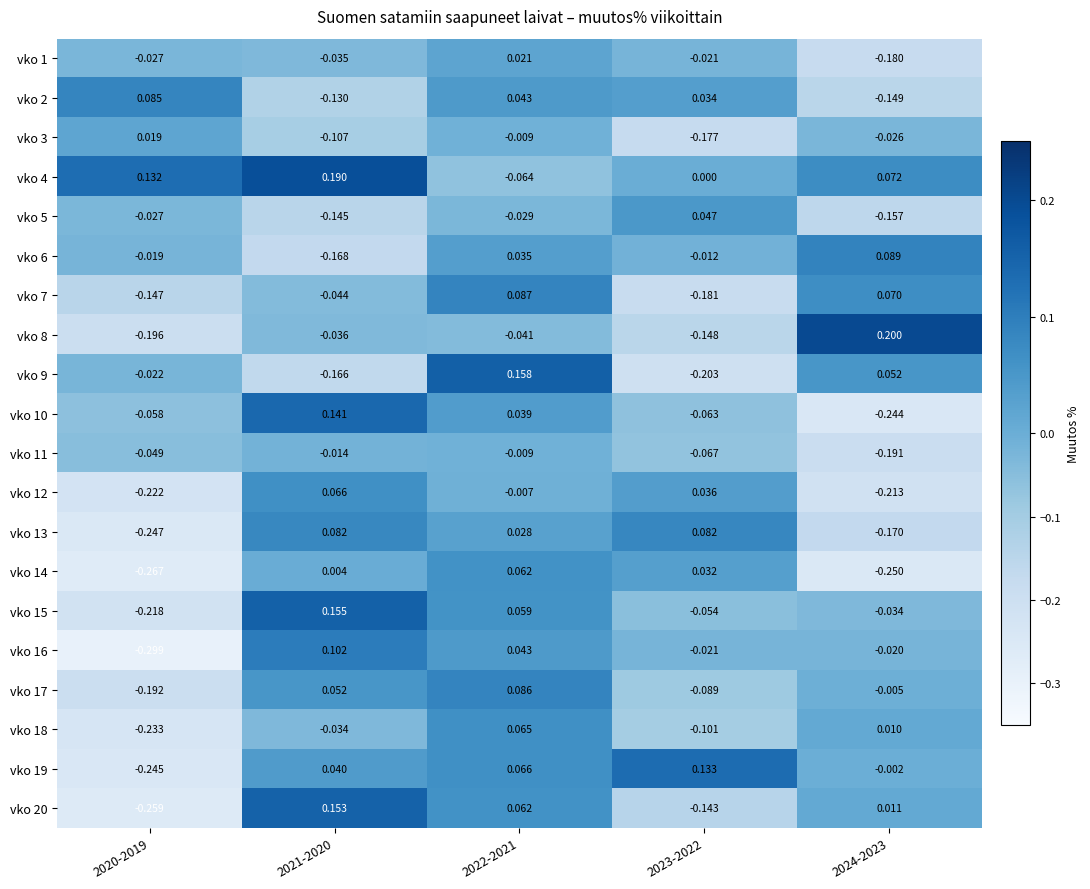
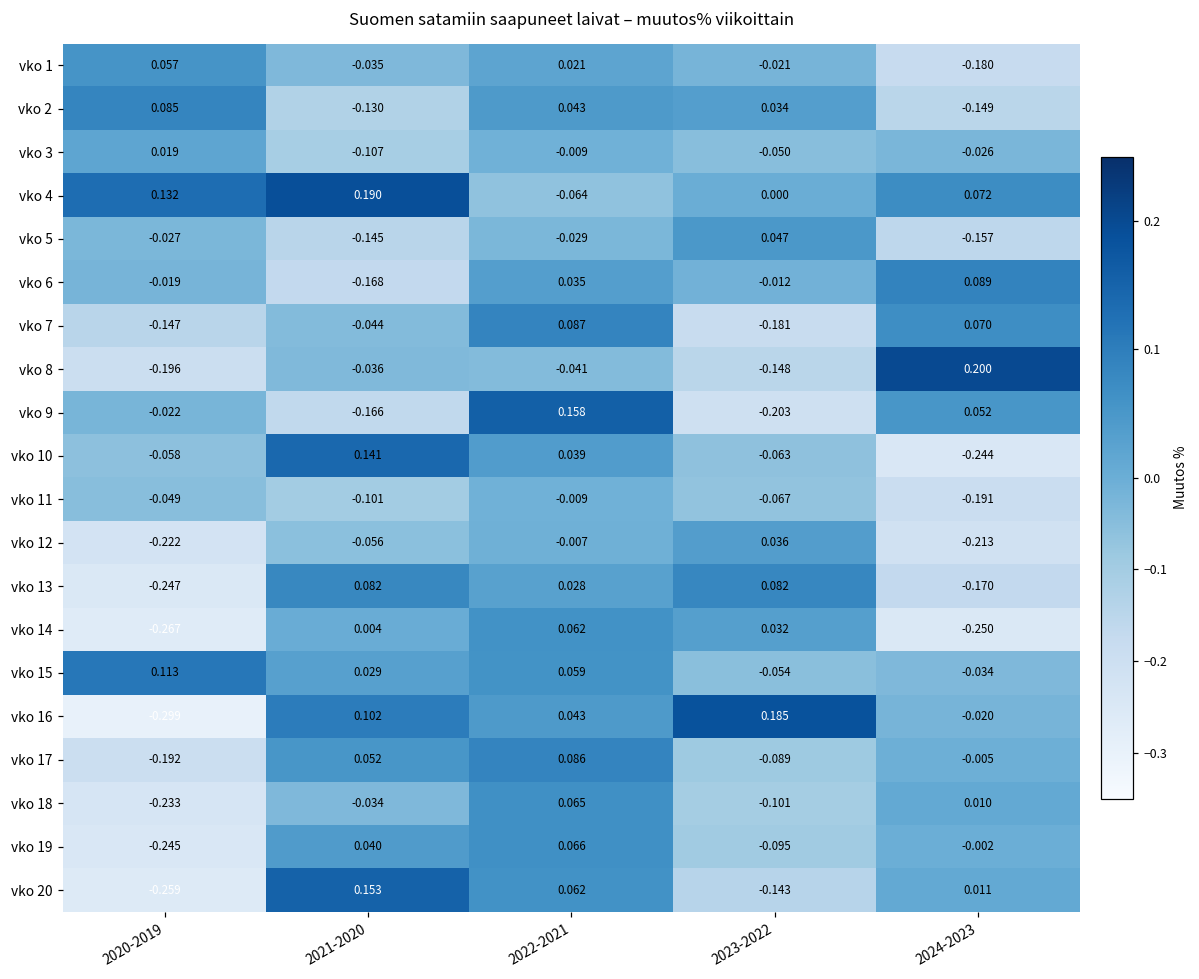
vko 1, 2020-2019: -0.027 -> 0.057
vko 3, 2023-2022: -0.177 -> -0.050
vko 11, 2021-2020: -0.014 -> -0.101
vko 12, 2021-2020: 0.066 -> -0.056
vko 15, 2020-2019: -0.218 -> 0.113
vko 15, 2021-2020: 0.155 -> 0.029
vko 16, 2023-2022: -0.021 -> 0.185
vko 19, 2023-2022: 0.133 -> -0.095
